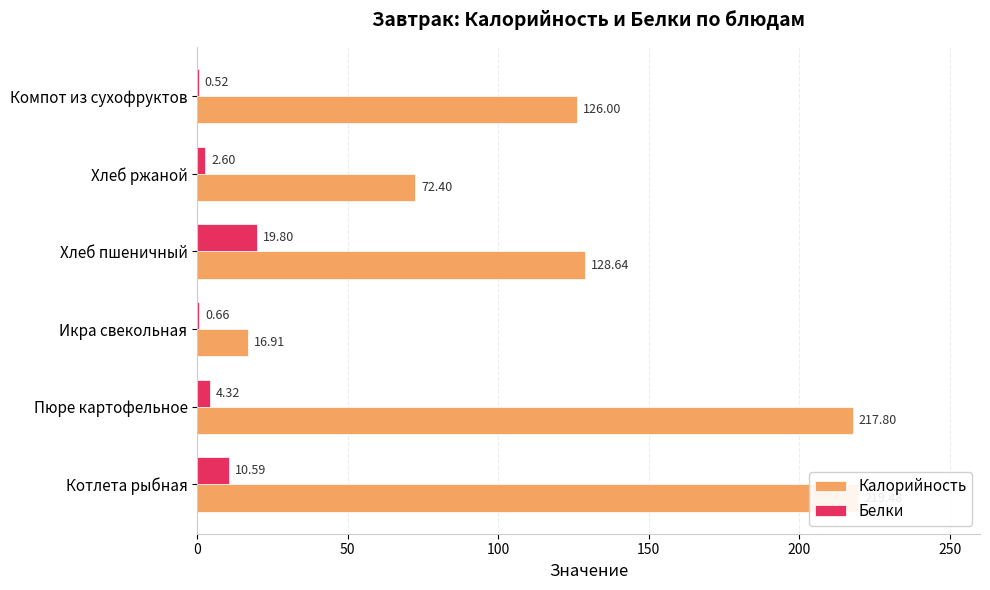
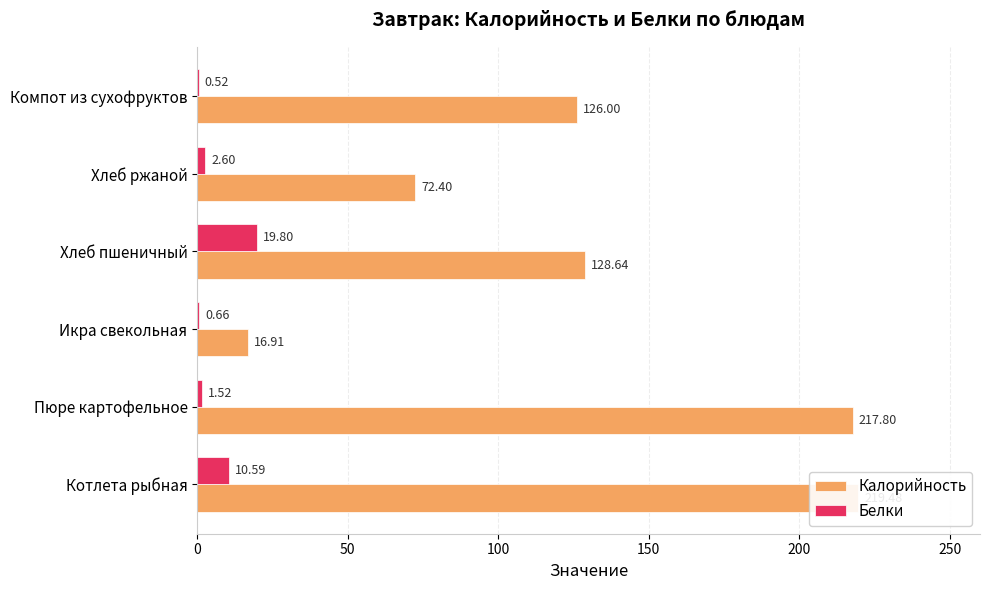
Белки, Пюре картофельное: 4.32 -> 1.52
